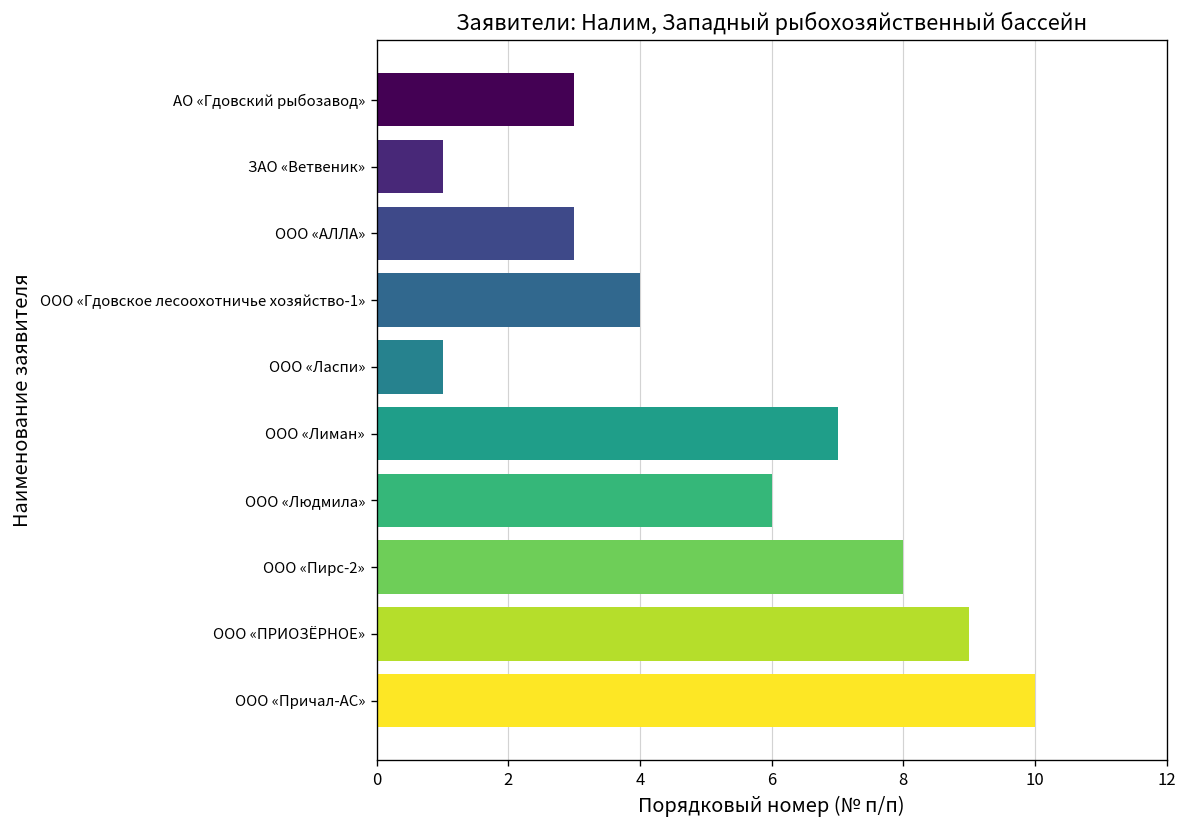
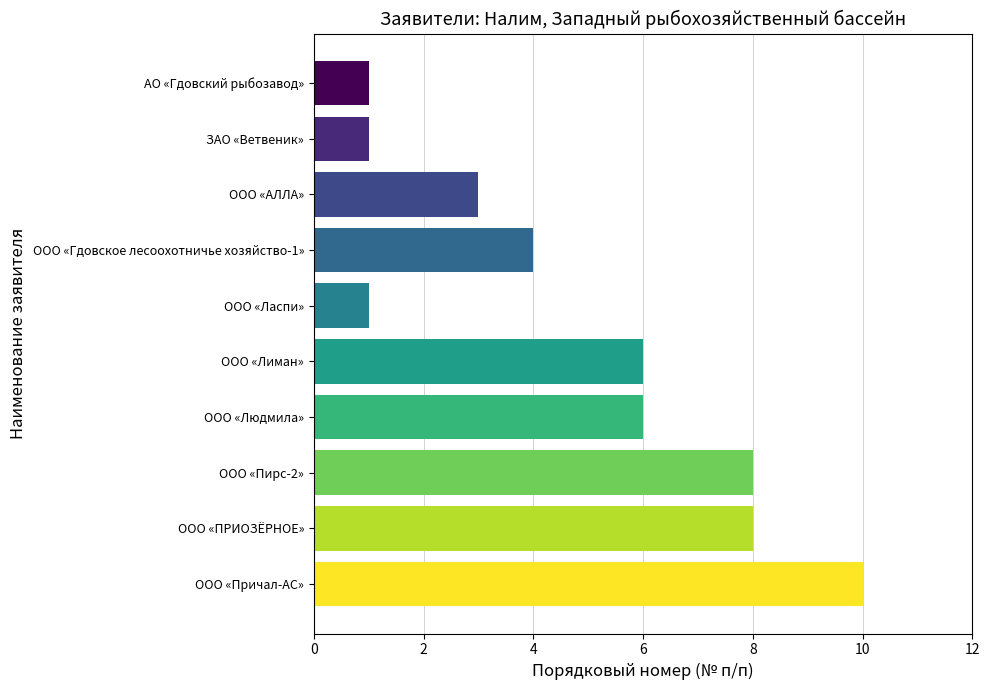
АО «Гдовский рыбозавод»: 3 -> 1
ООО «Лиман»: 7 -> 6
ООО «ПРИОЗЁРНОЕ»: 9 -> 8
